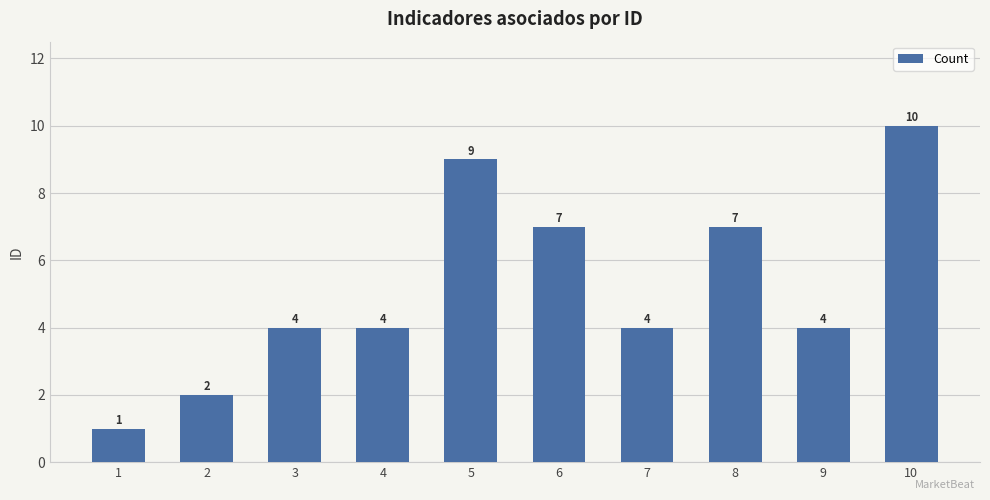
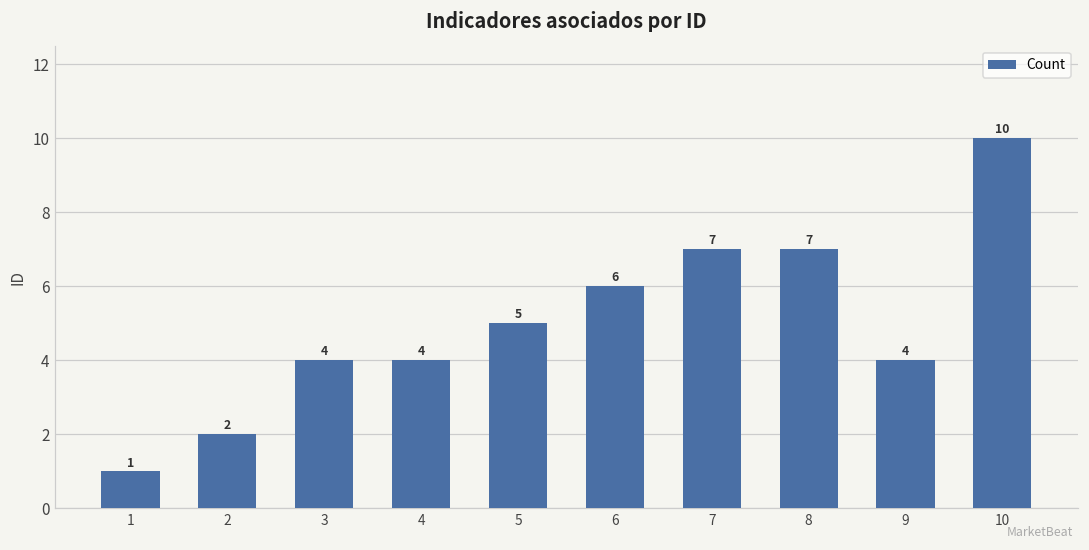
5: 9 -> 5
6: 7 -> 6
7: 4 -> 7
